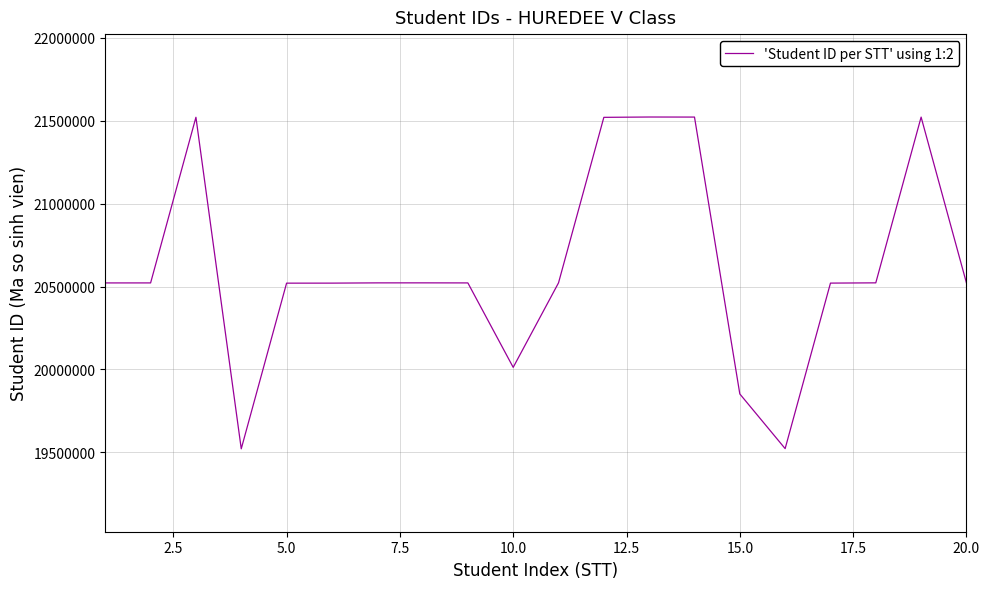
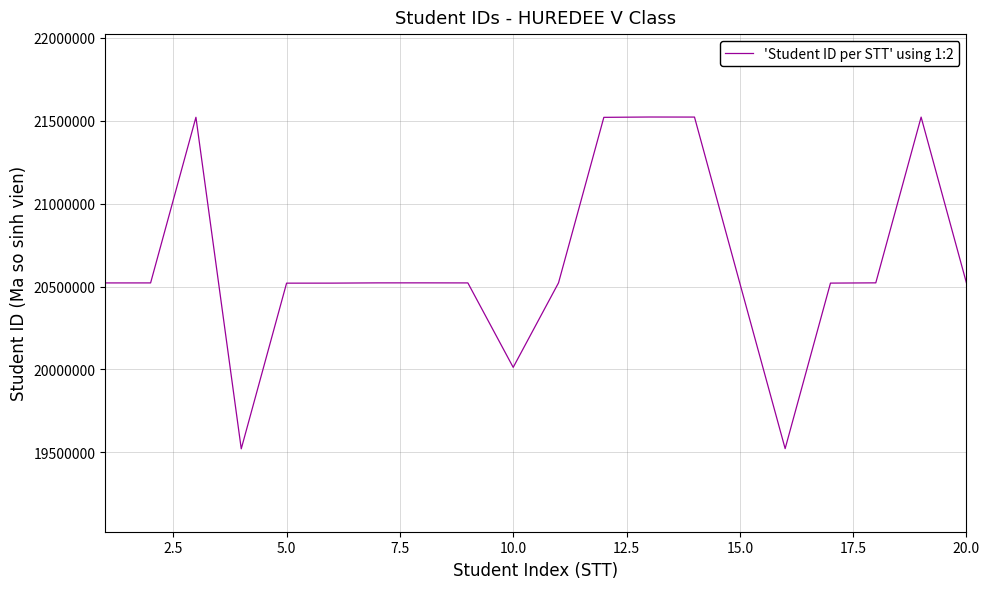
15.0: 19850000 -> 20520000
